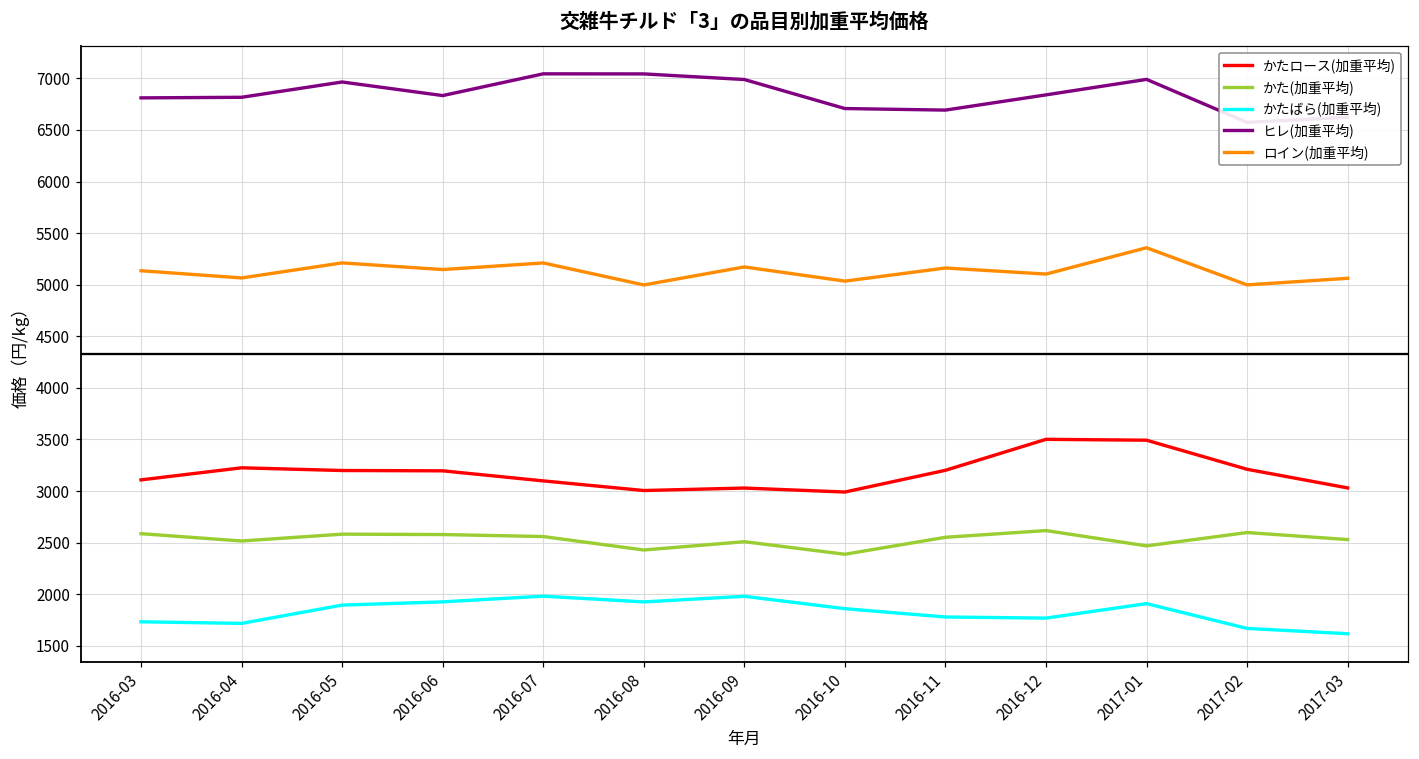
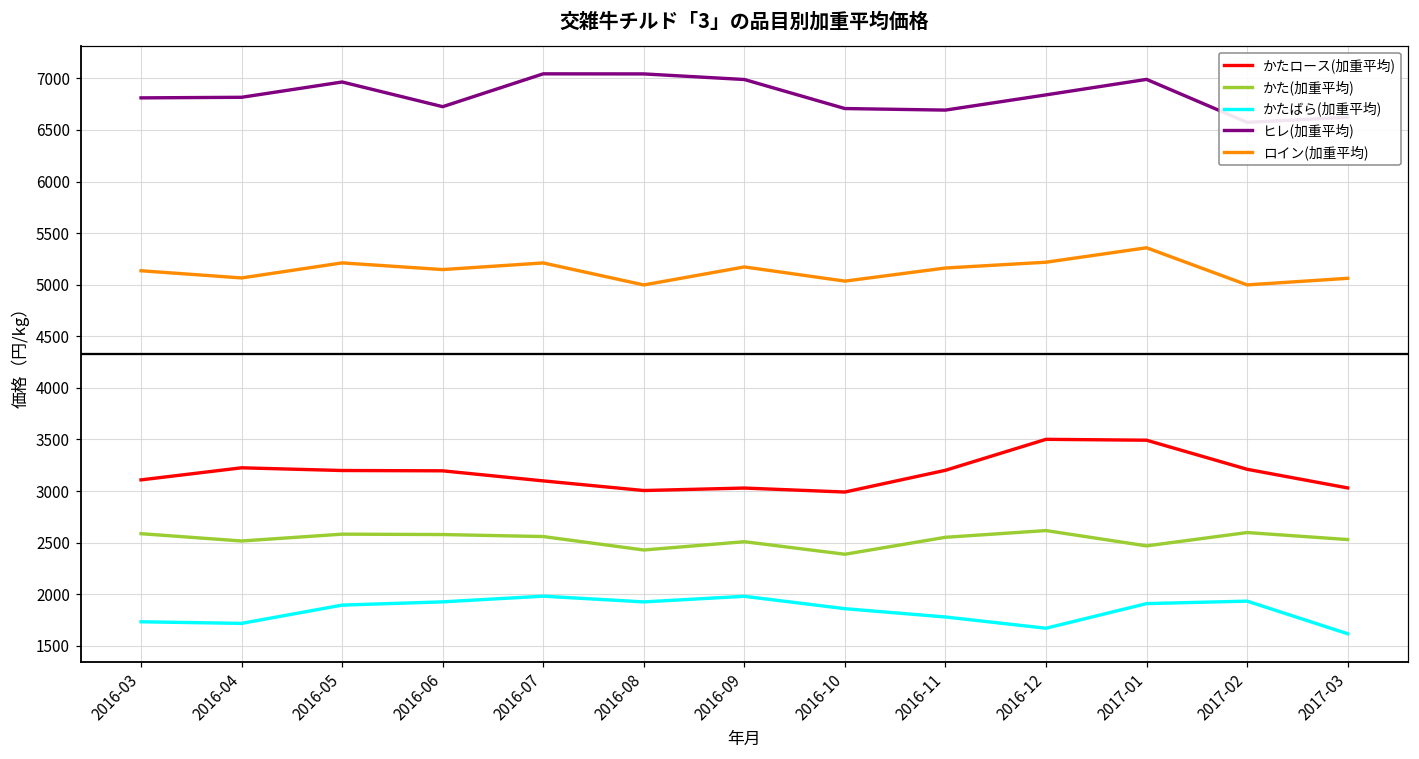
ヒレ(加重平均), 2016-06: 6800 -> 6700
かたばら(加重平均), 2016-12: 1800 -> 1700
ロイン(加重平均), 2016-12: 5100 -> 5200
かたばら(加重平均), 2017-02: 1700 -> 1900
